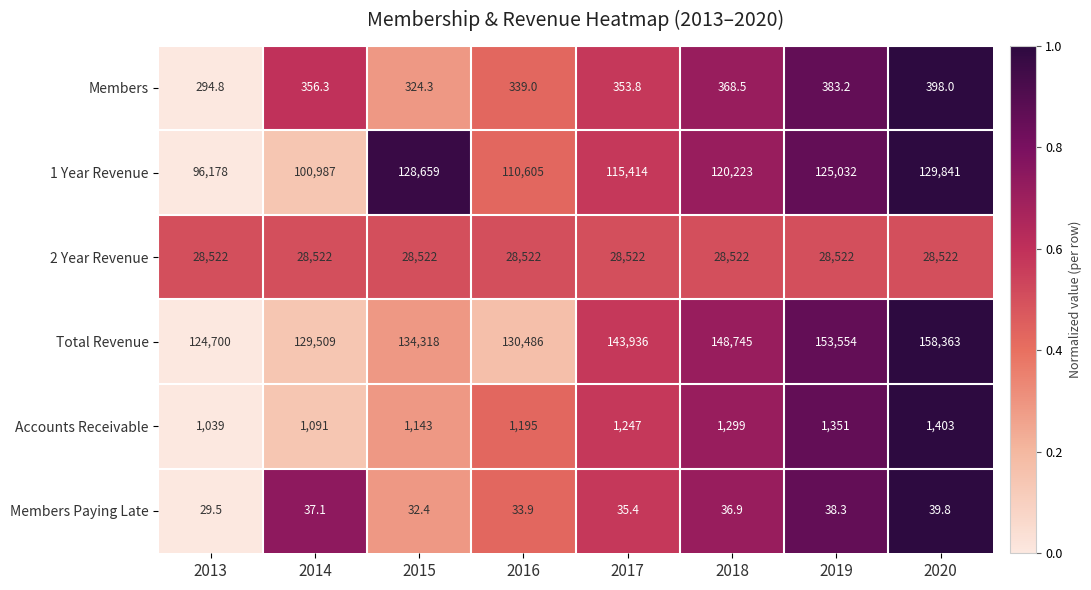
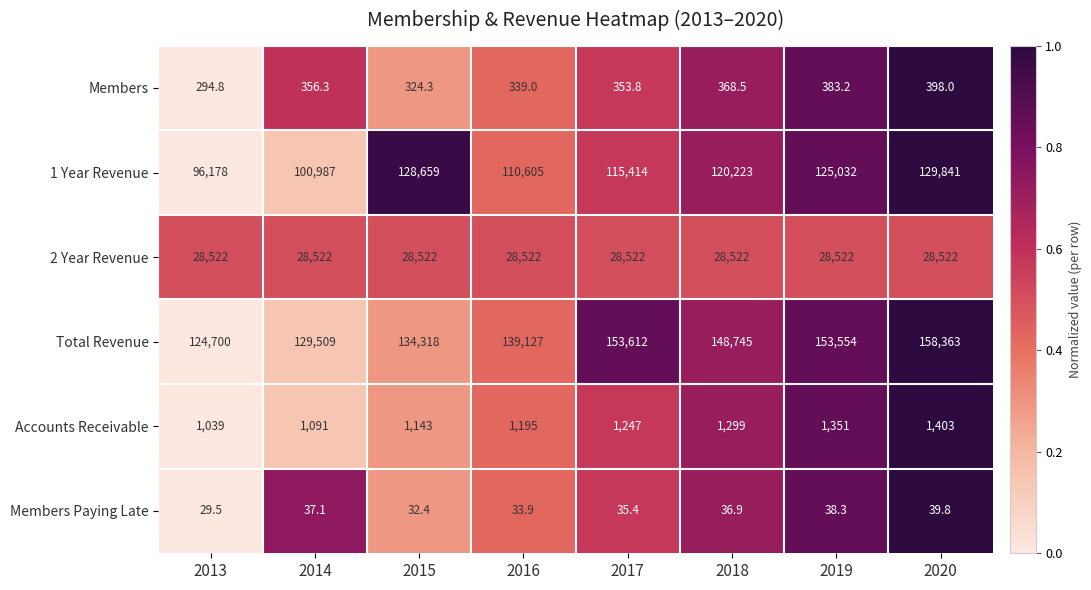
Total Revenue, 2016: 130,486 -> 139,127
Total Revenue, 2017: 143,936 -> 153,612
